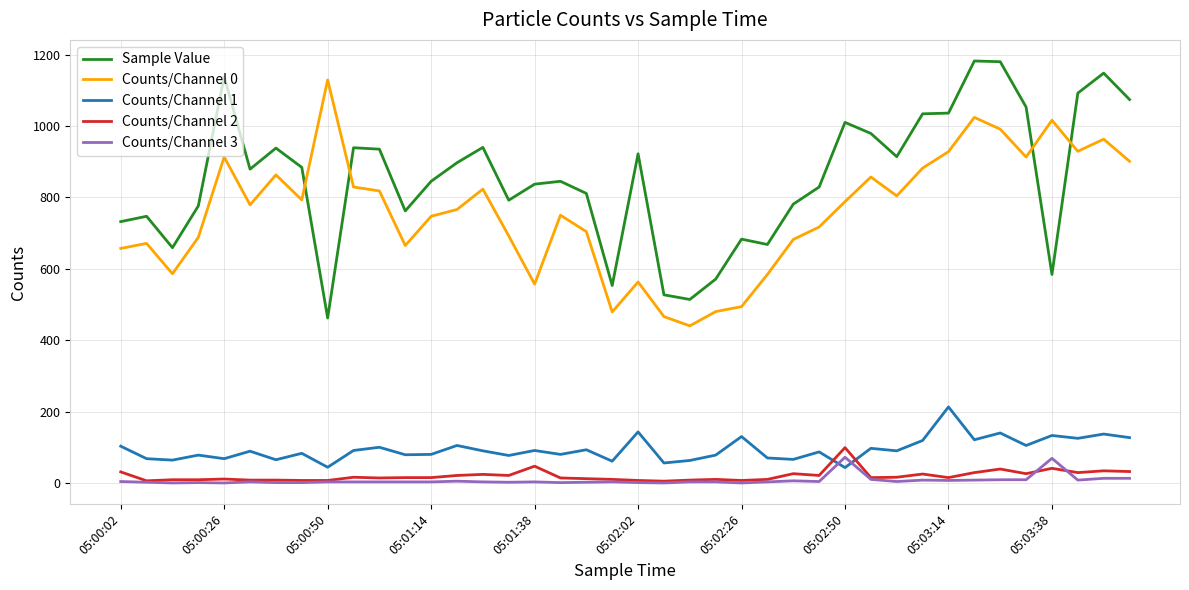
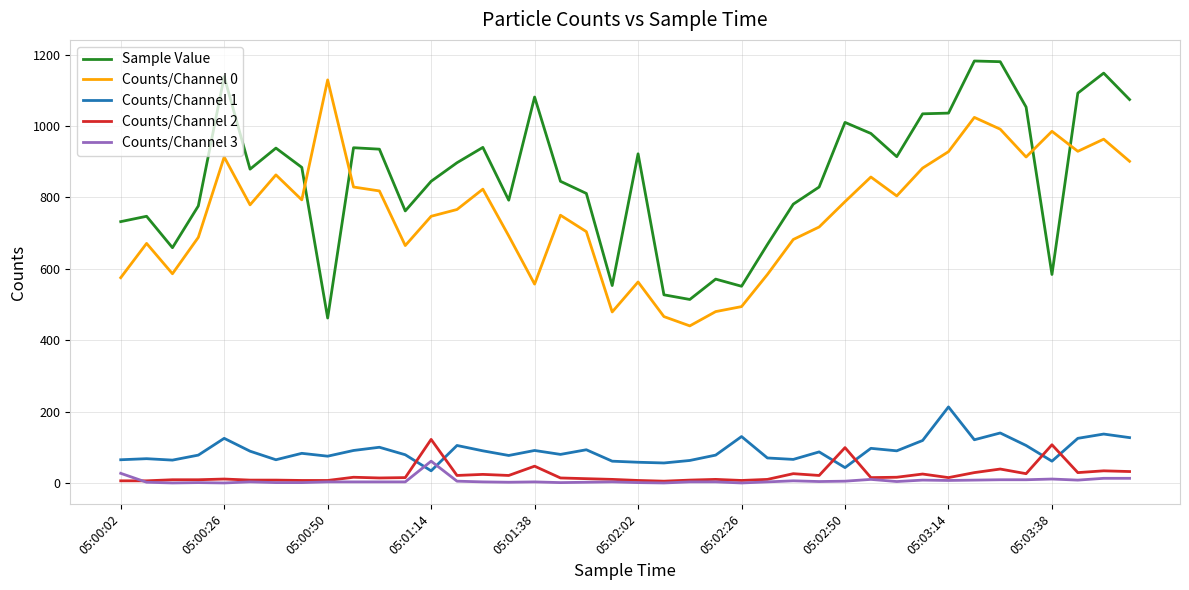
Counts/Channel 0, 05:00:02: 660 -> 580
Counts/Channel 1, 05:00:02: 100 -> 70
Counts/Channel 2, 05:00:02: 30 -> 10
Counts/Channel 3, 05:00:02: 0 -> 30
Counts/Channel 1, 05:00:26: 70 -> 130
Counts/Channel 1, 05:00:50: 40 -> 80
Counts/Channel 1, 05:01:14: 80 -> 30
Counts/Channel 2, 05:01:14: 20 -> 120
Counts/Channel 3, 05:01:14: 0 -> 60
Sample Value, 05:01:38: 840 -> 1080
Counts/Channel 1, 05:02:02: 140 -> 60
Sample Value, 05:02:26: 680 -> 550
Counts/Channel 3, 05:02:50: 70 -> 10
Counts/Channel 0, 05:03:38: 1020 -> 990
Counts/Channel 1, 05:03:38: 130 -> 60
Counts/Channel 2, 05:03:38: 40 -> 110
Counts/Channel 3, 05:03:38: 70 -> 10
